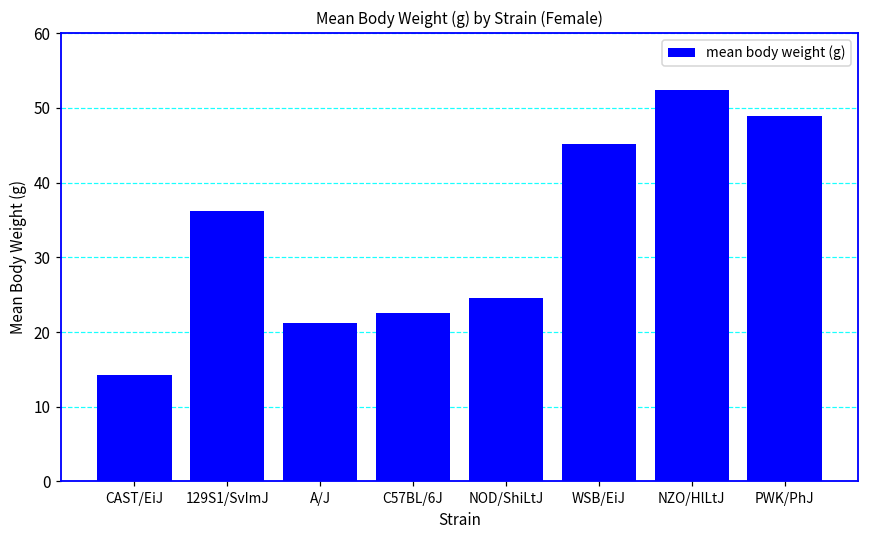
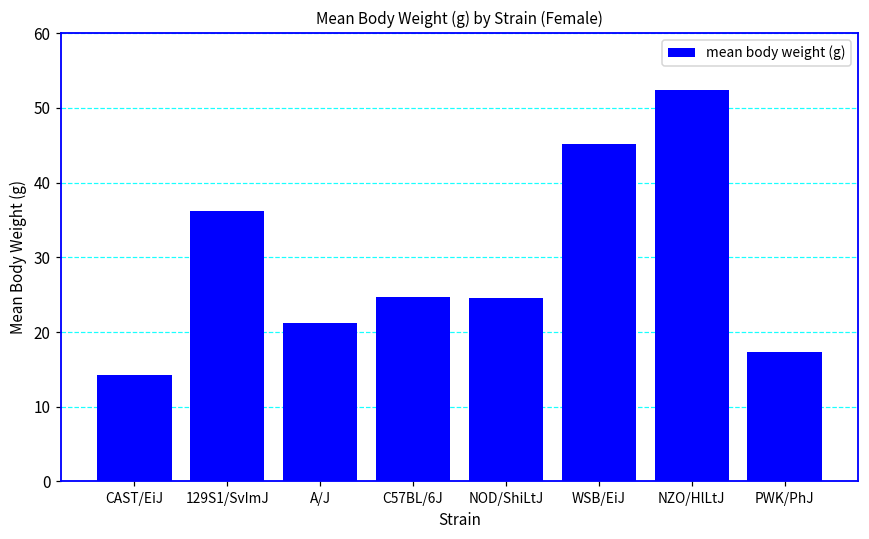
C57BL/6J: 23 -> 25
PWK/PhJ: 49 -> 17
